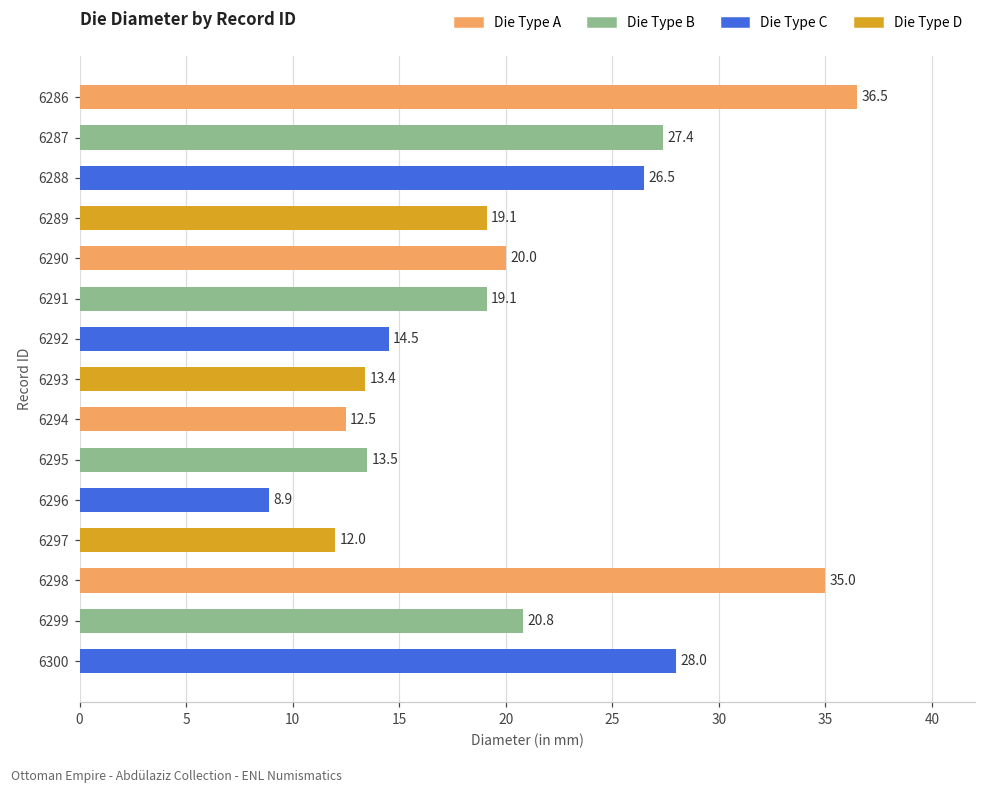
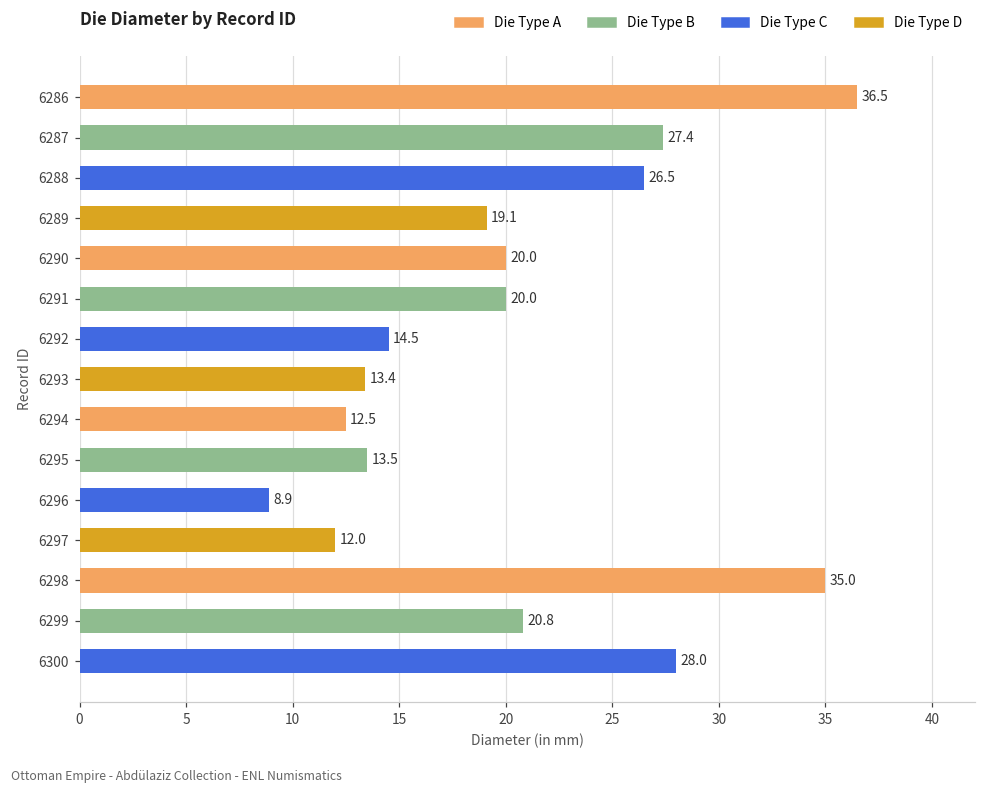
6291: 19.1 -> 20.0
